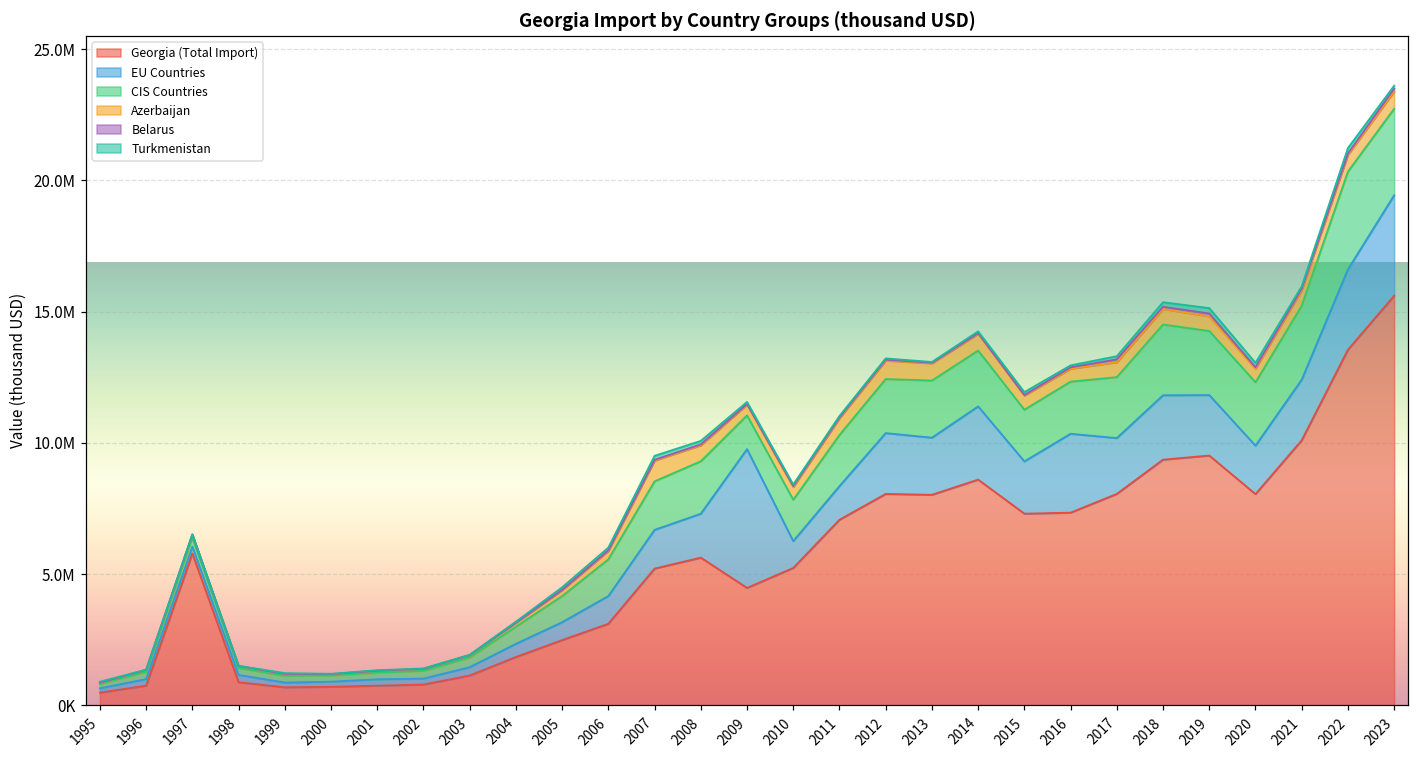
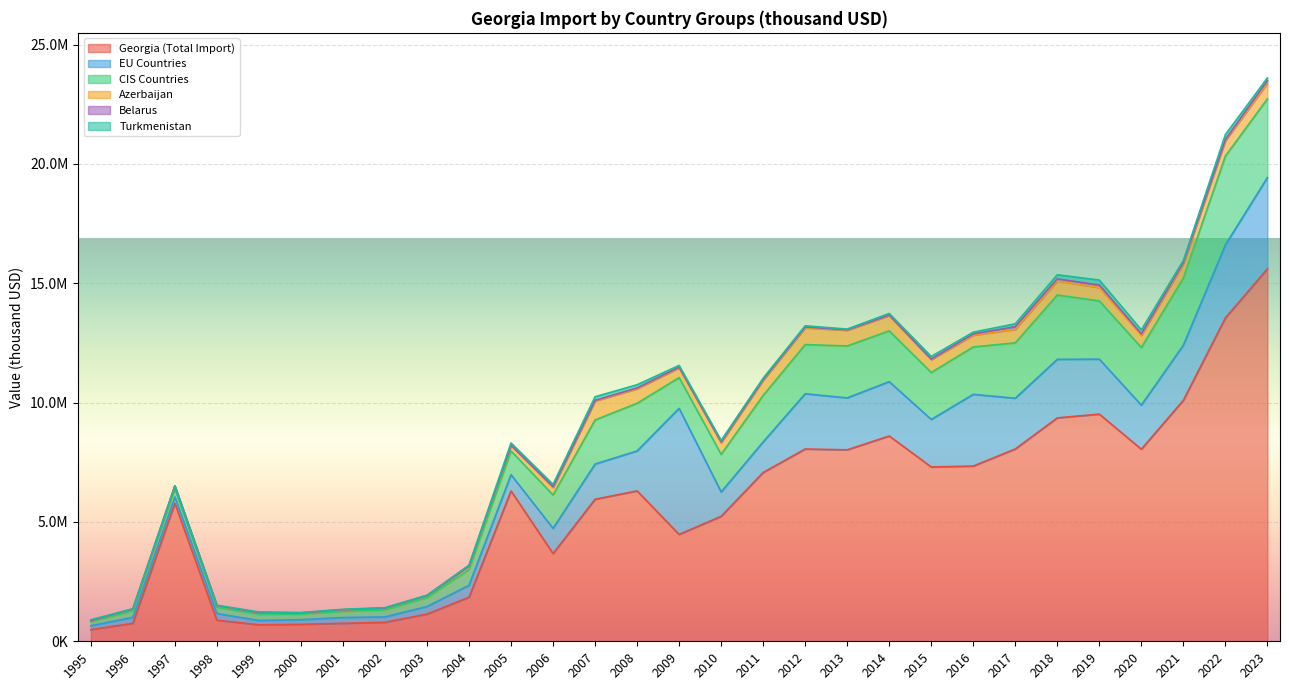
Georgia (Total Import), 2005: 2500000 -> 6300000
Georgia (Total Import), 2006: 3100000 -> 3700000
Georgia (Total Import), 2007: 5200000 -> 6000000
Georgia (Total Import), 2008: 5600000 -> 6300000
EU Countries, 2014: 2800000 -> 2300000
